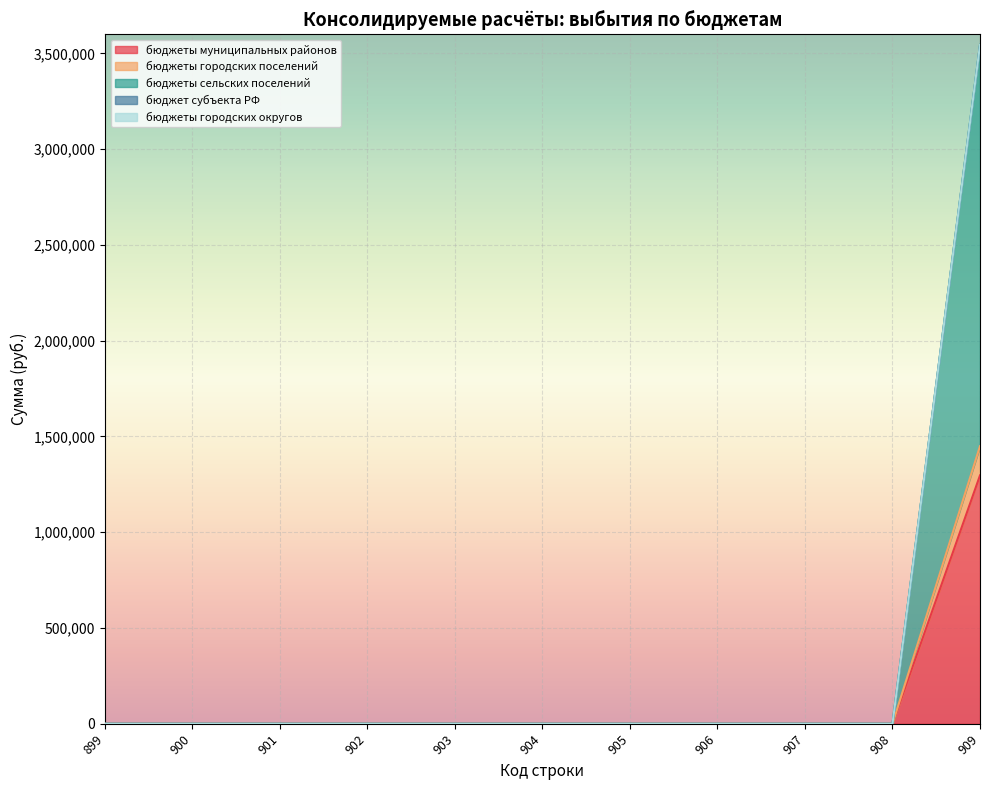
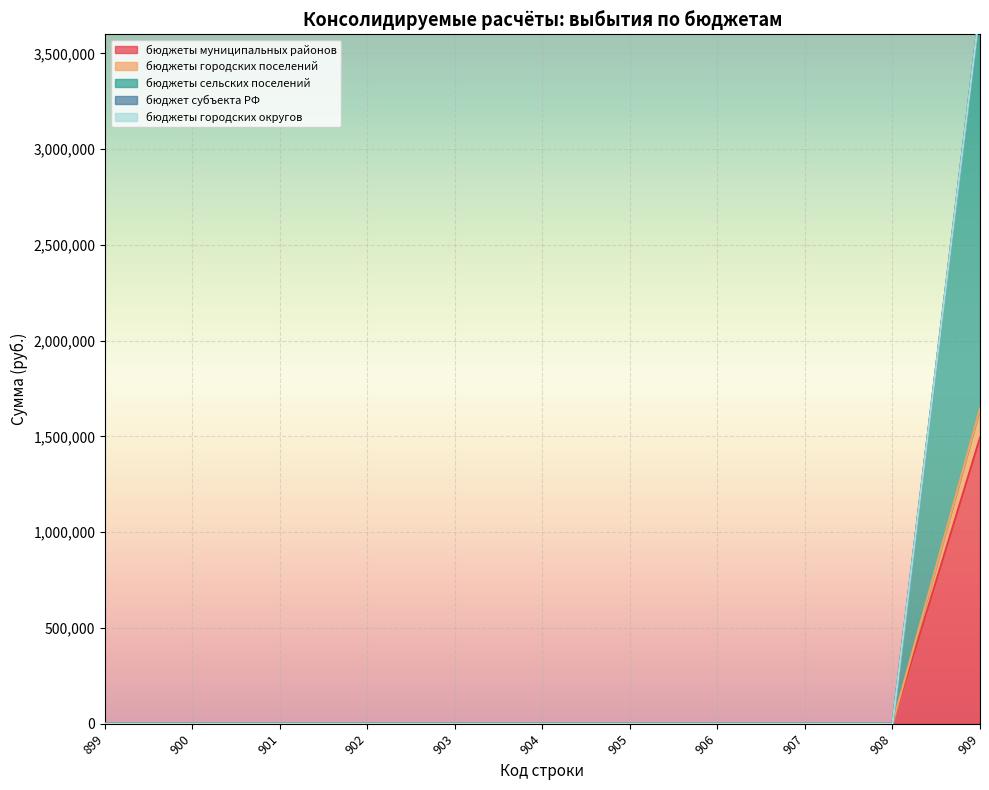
бюджеты муниципальных районов, 909: 1,300,000 -> 1,490,000
